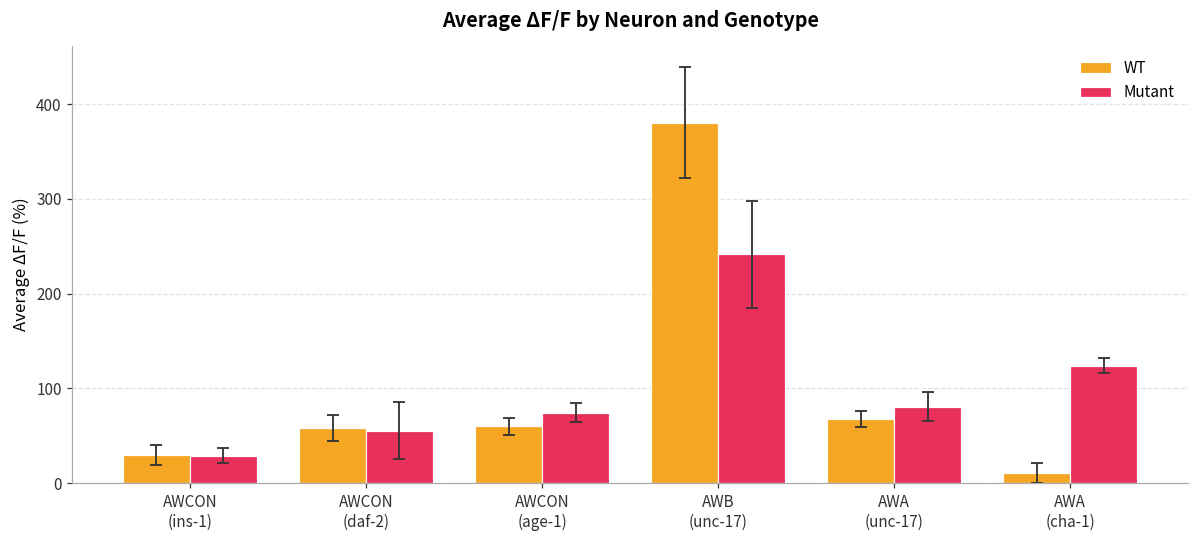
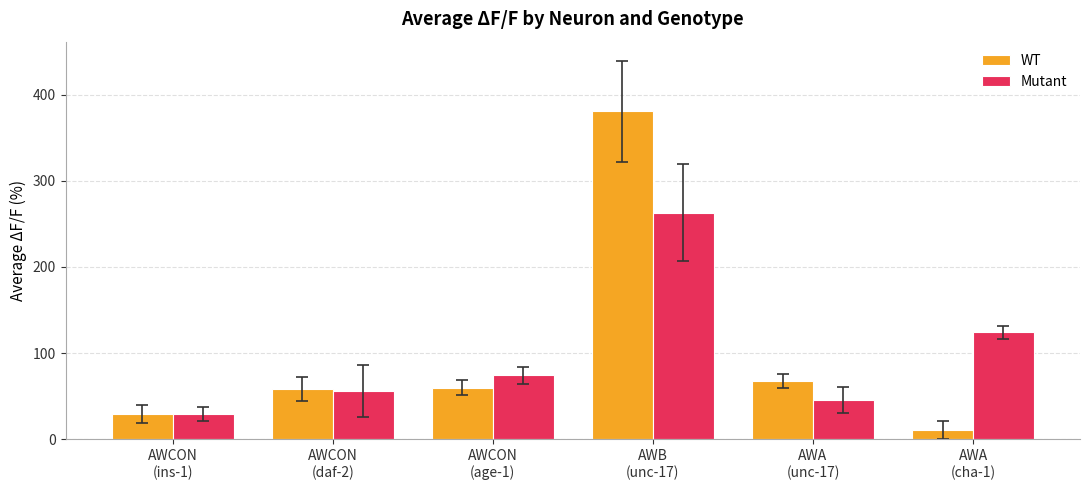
Mutant, AWB (unc-17): 240 -> 260
Mutant, AWA (unc-17): 80 -> 50
